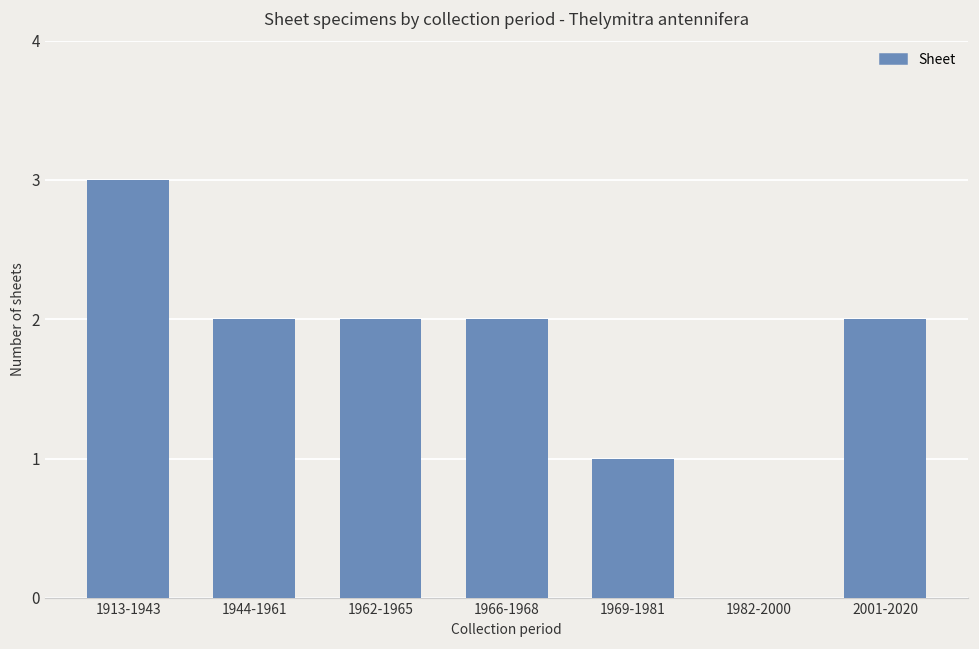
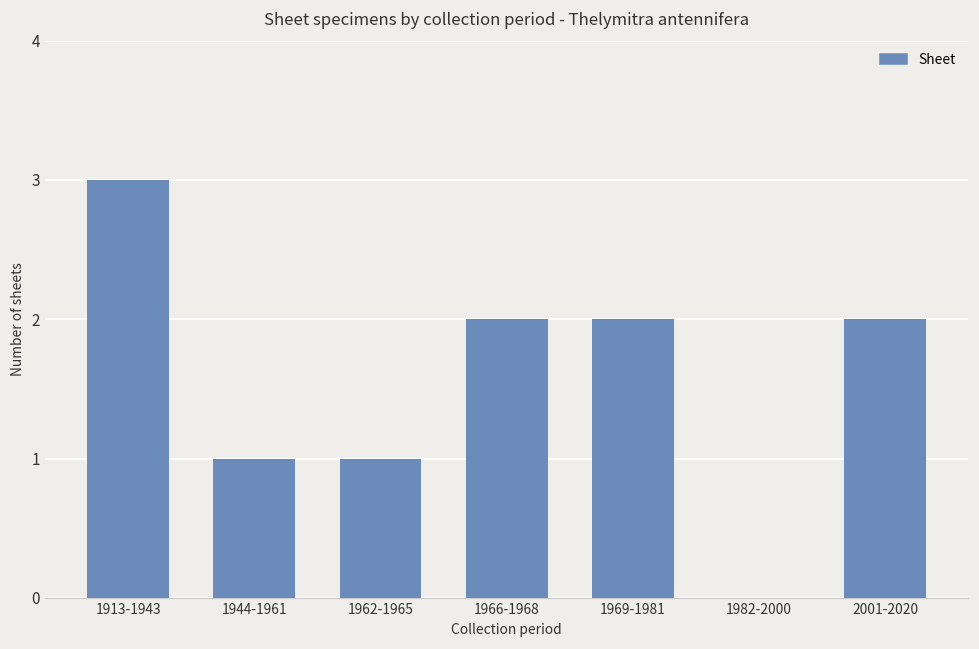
1944-1961: 2 -> 1
1962-1965: 2 -> 1
1969-1981: 1 -> 2
